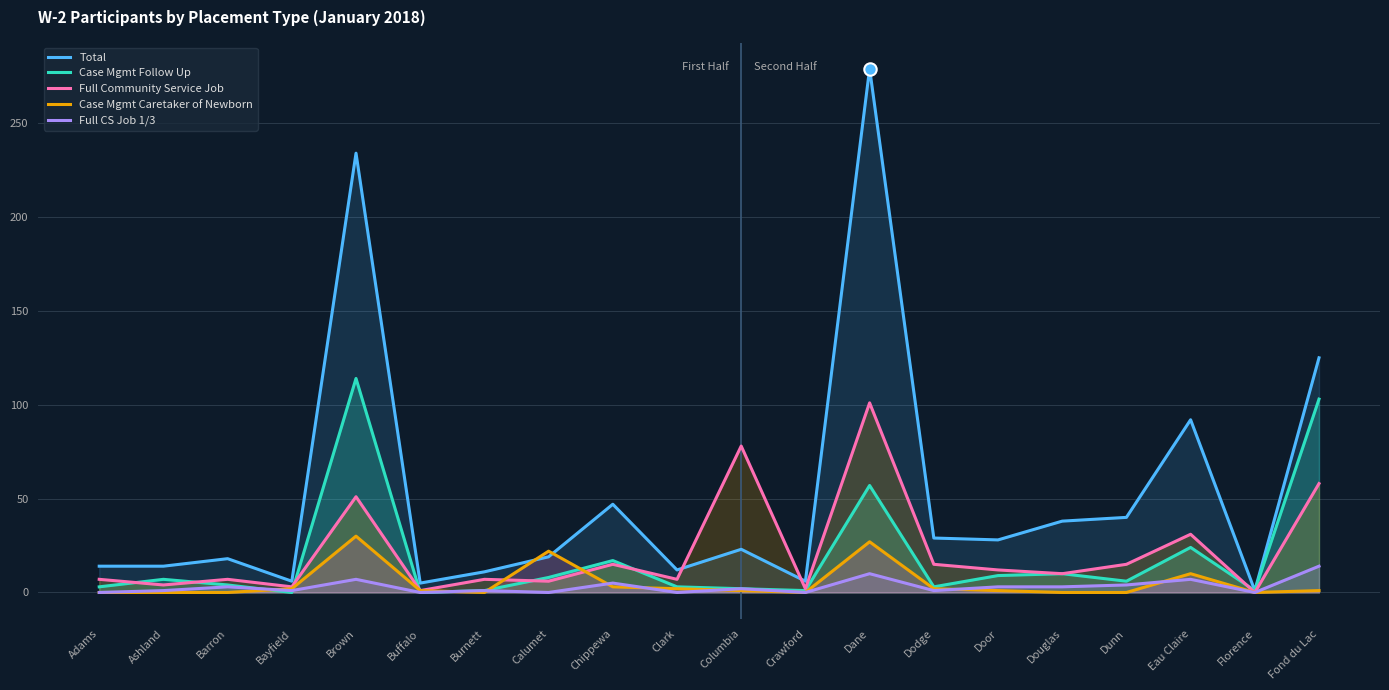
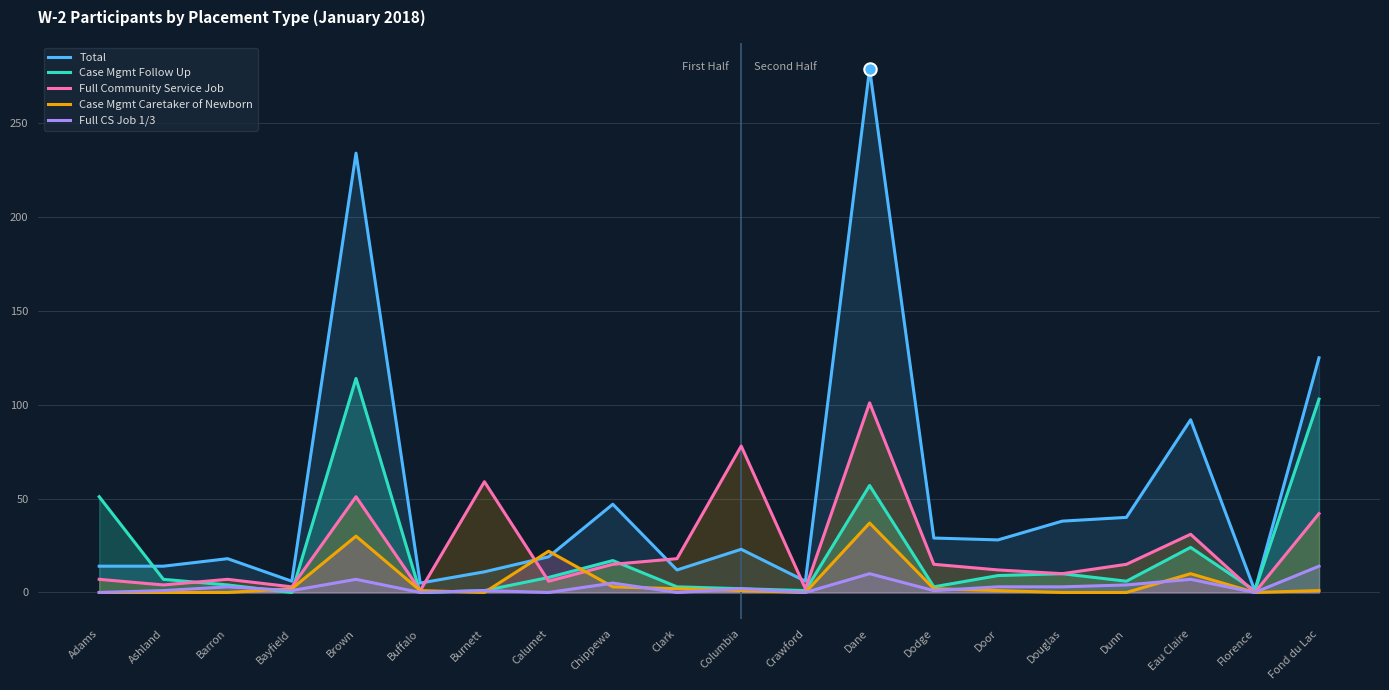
Case Mgmt Follow Up, Adams: 3 -> 51
Full Community Service Job, Burnett: 7 -> 59
Full Community Service Job, Clark: 7 -> 18
Case Mgmt Caretaker of Newborn, Dane: 27 -> 37
Full Community Service Job, Fond du Lac: 58 -> 42
